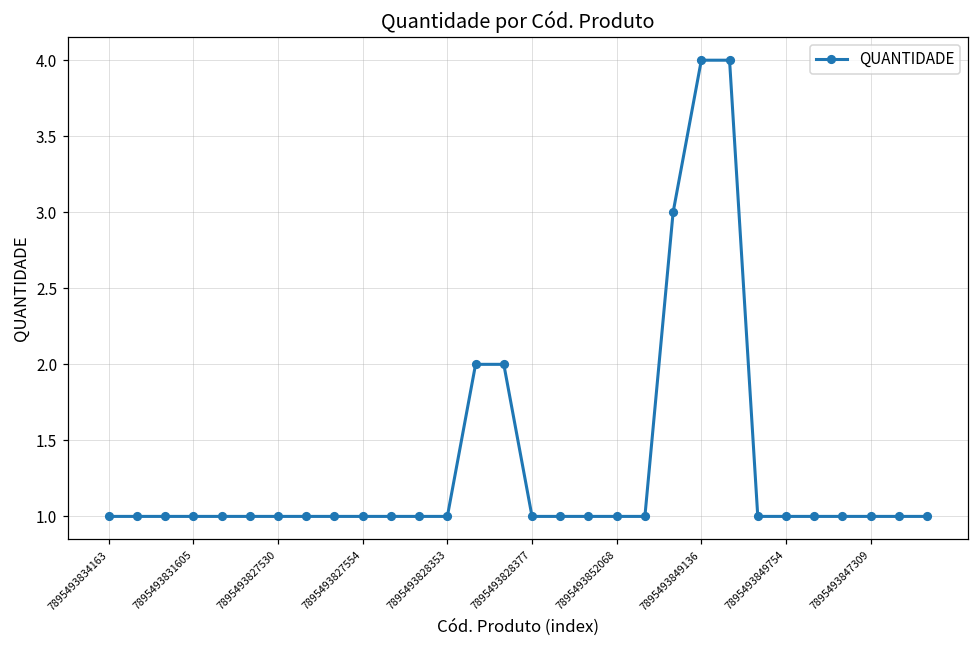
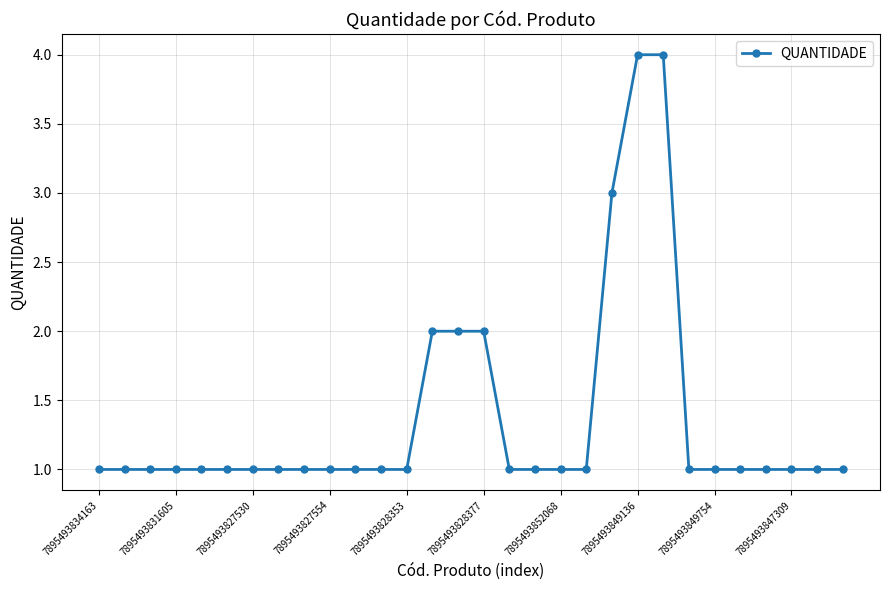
7895493828377: 1 -> 2
